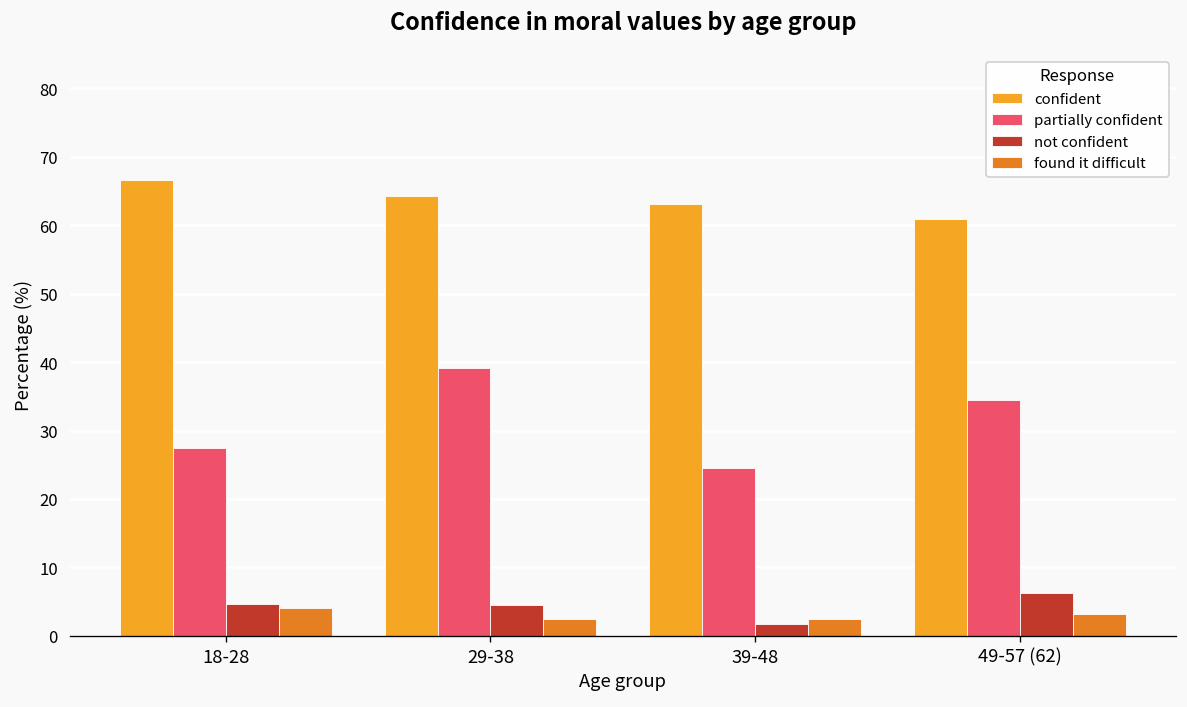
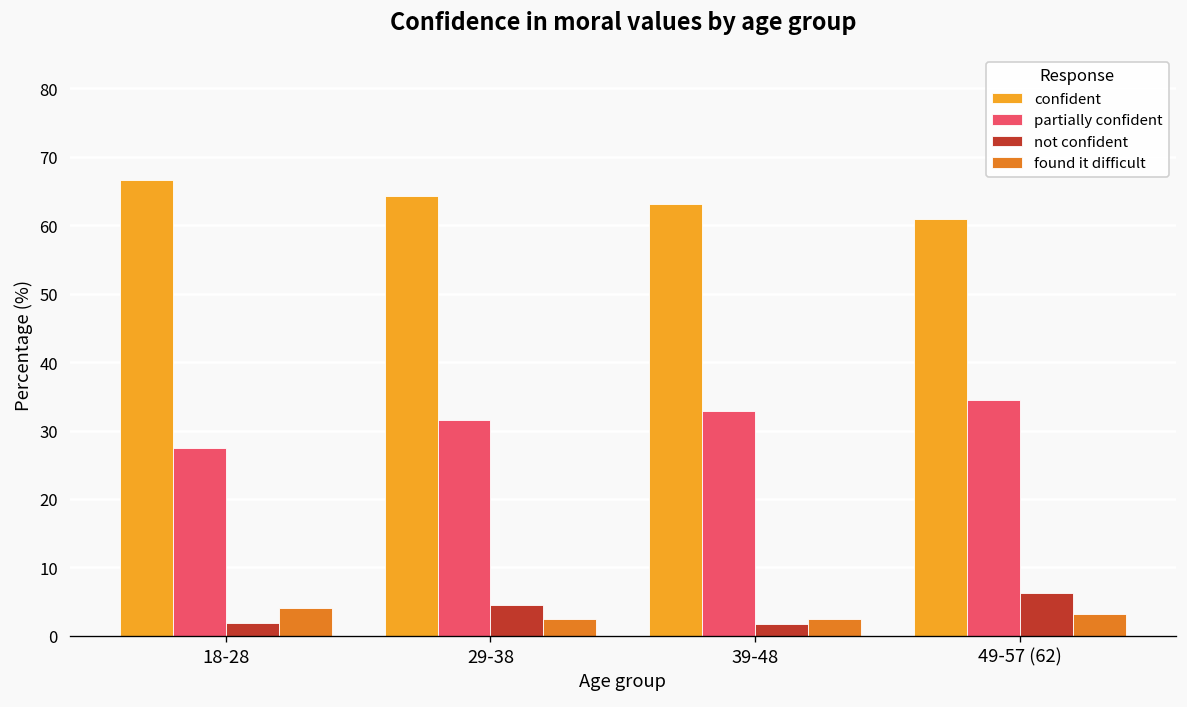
not confident, 18-28: 5 -> 2
partially confident, 29-38: 39 -> 32
partially confident, 39-48: 25 -> 33
